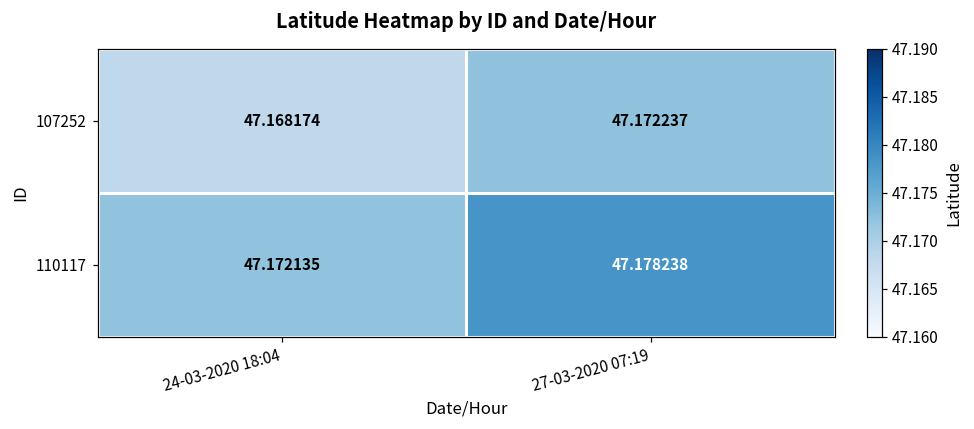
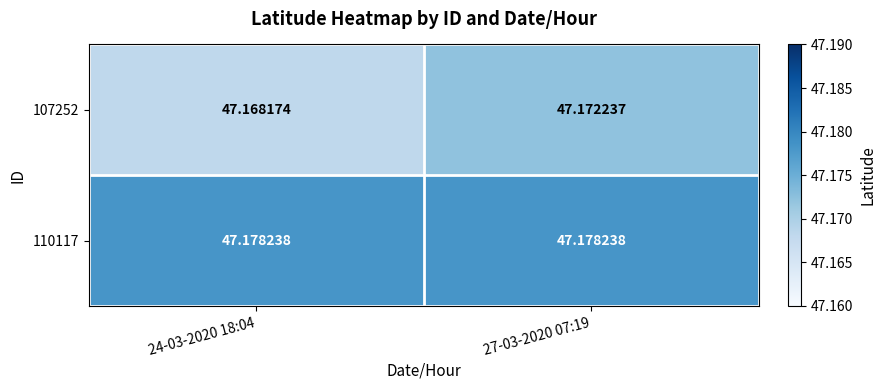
110117, 24-03-2020 18:04: 47.172135 -> 47.178238
